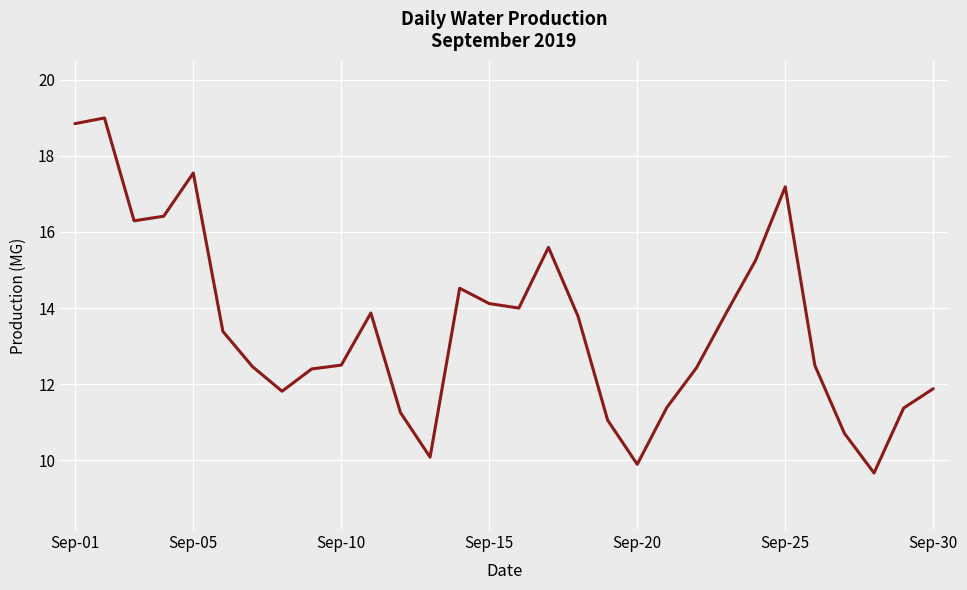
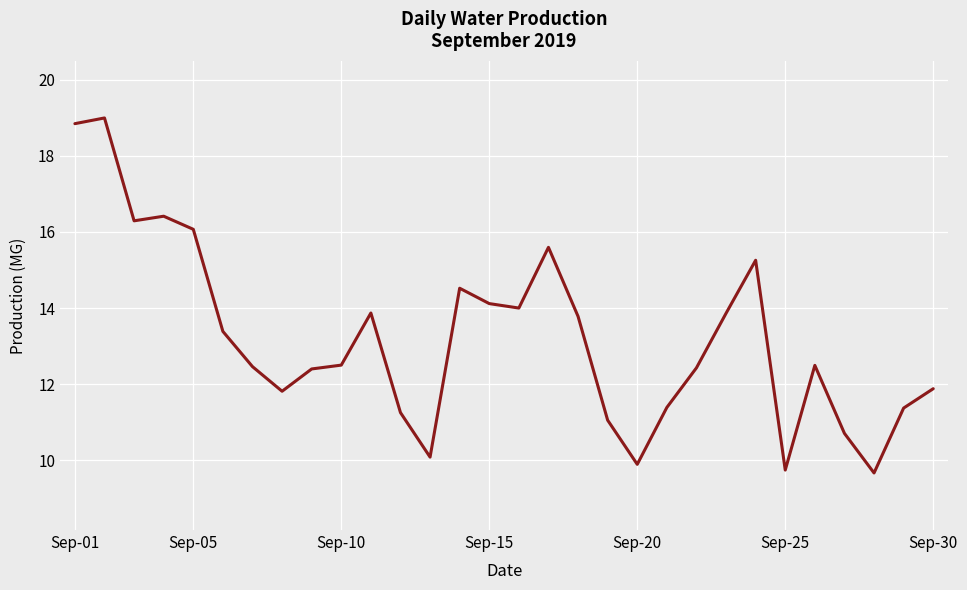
Sep-05: 17.6 -> 16.1
Sep-25: 17.2 -> 9.7
